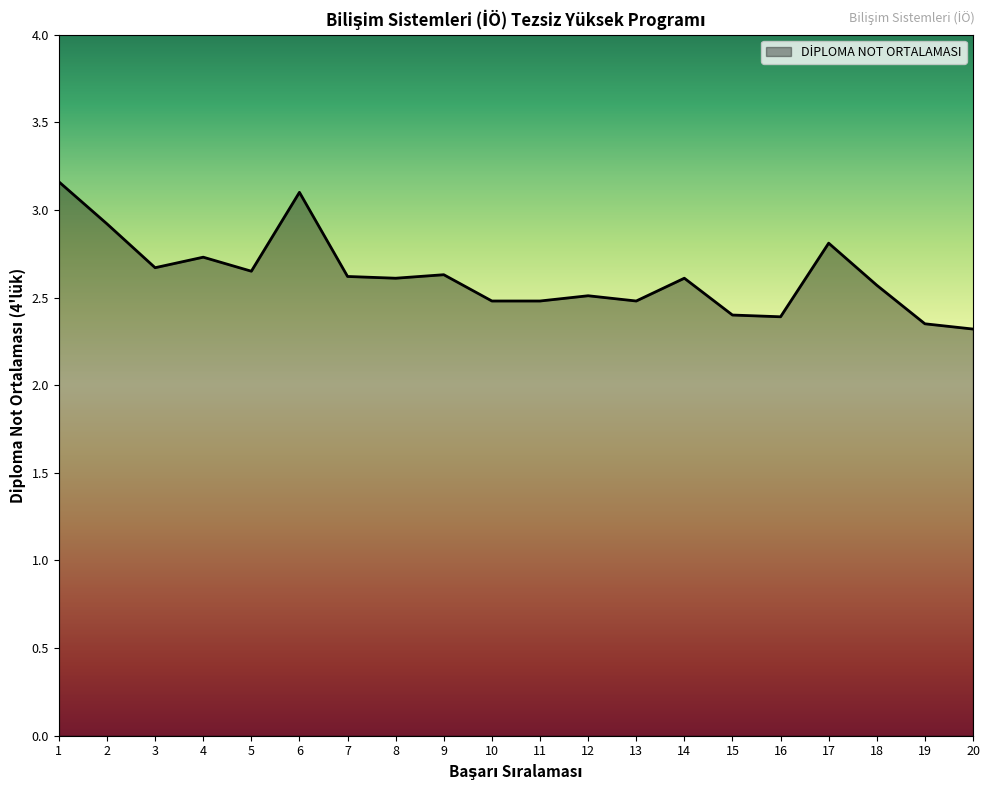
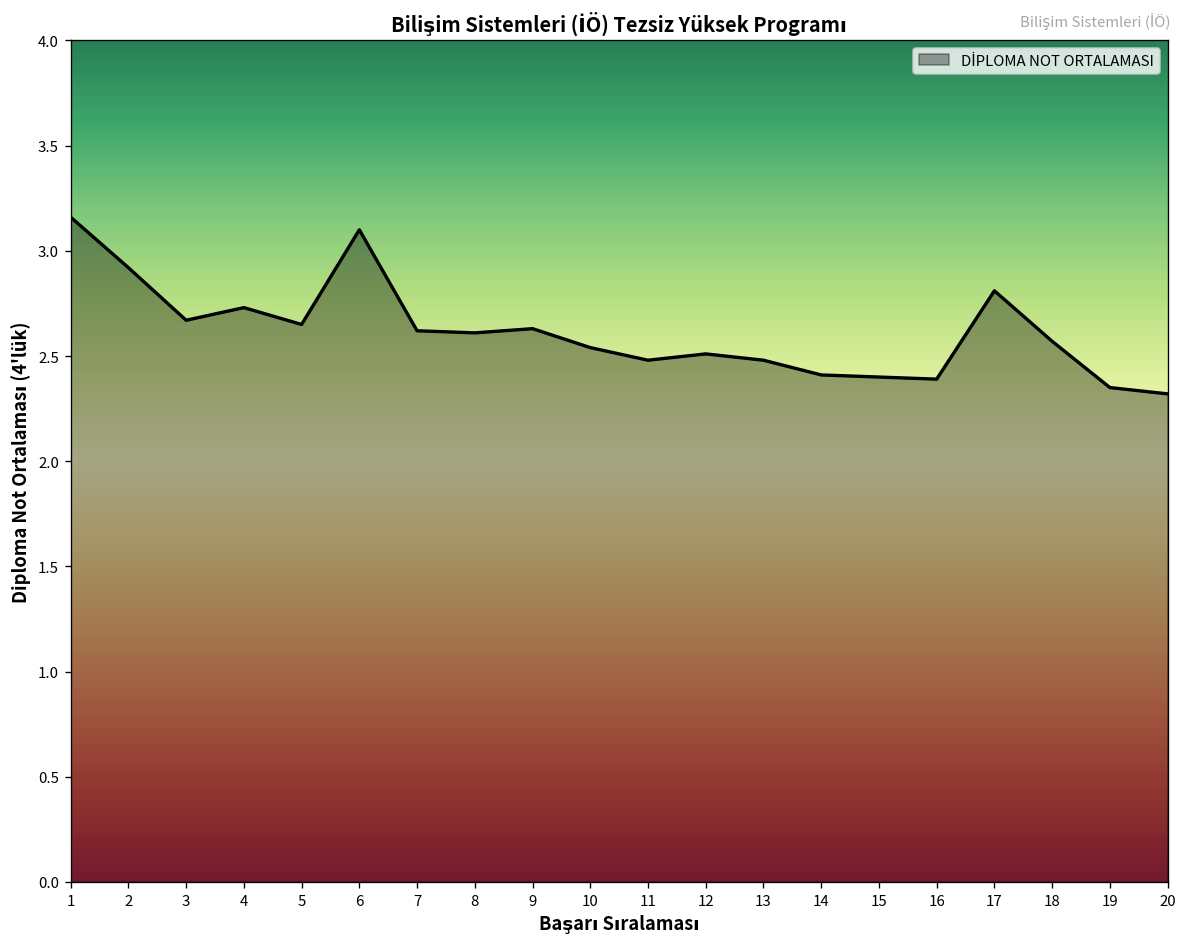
10: 2.48 -> 2.54
14: 2.61 -> 2.41
